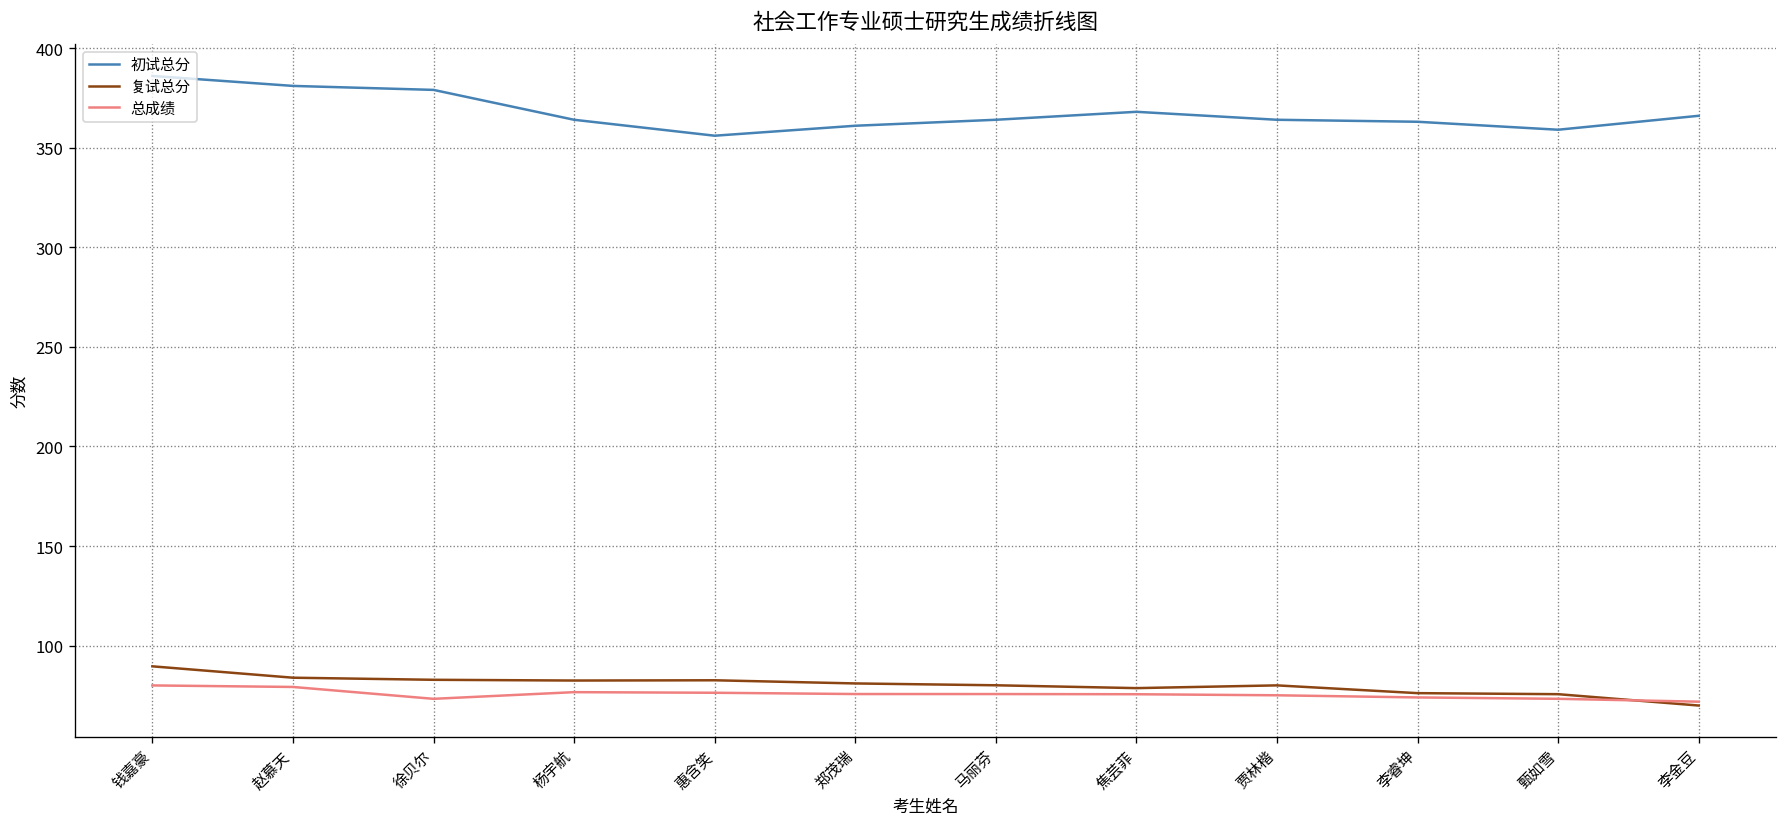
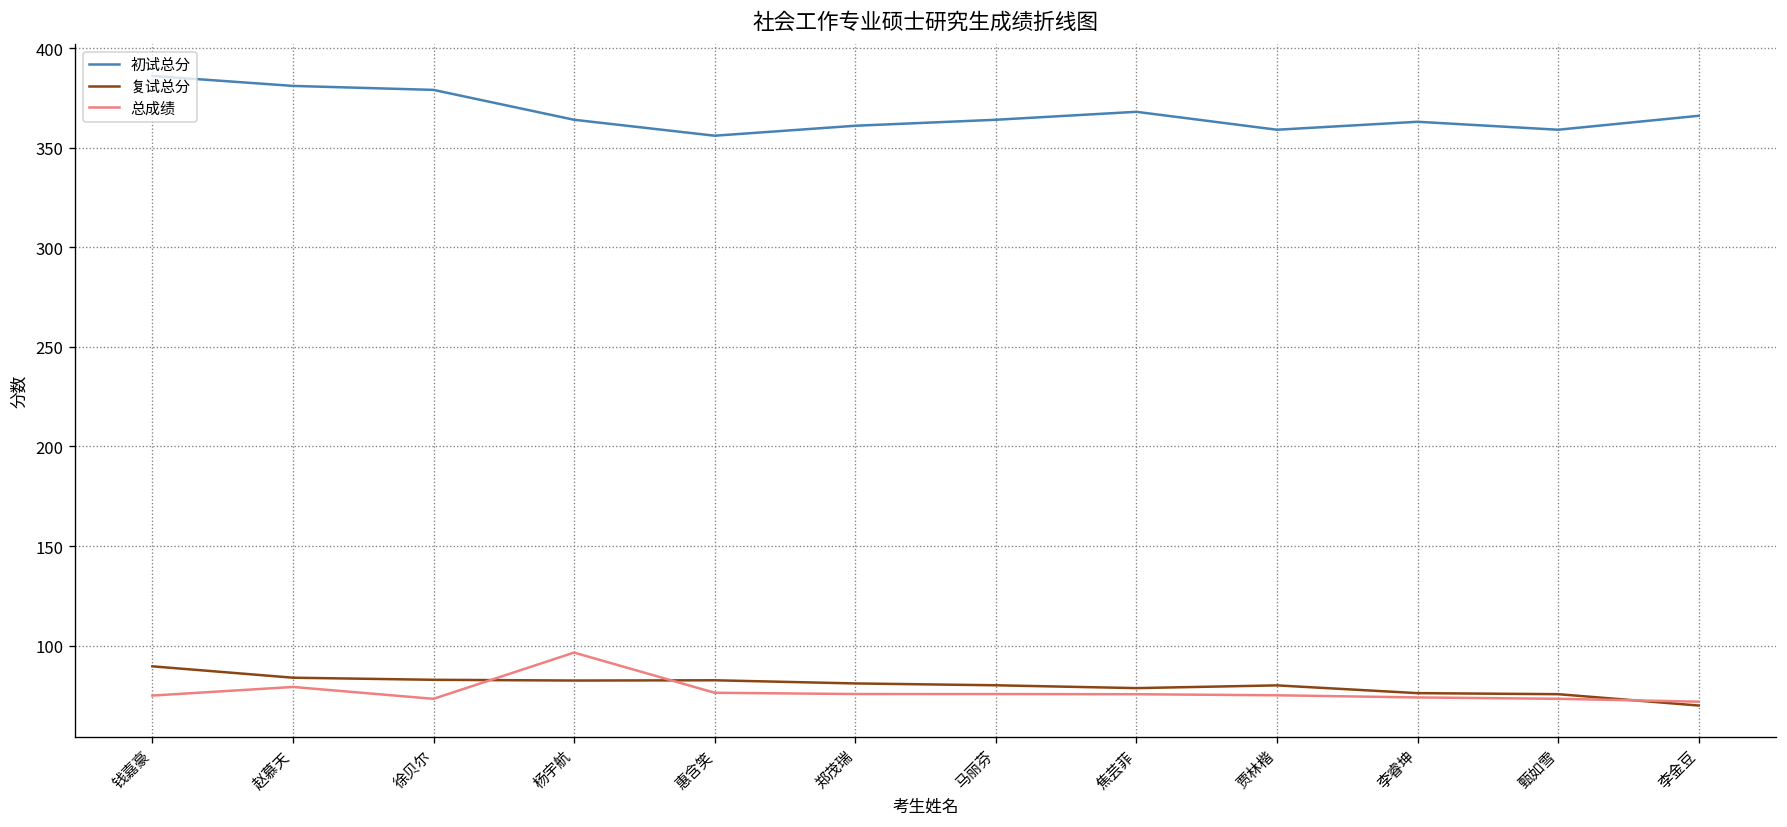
总成绩, 钱嘉豪: 80 -> 75
总成绩, 杨宇航: 77 -> 97
初试总分, 贾林楷: 364 -> 359
